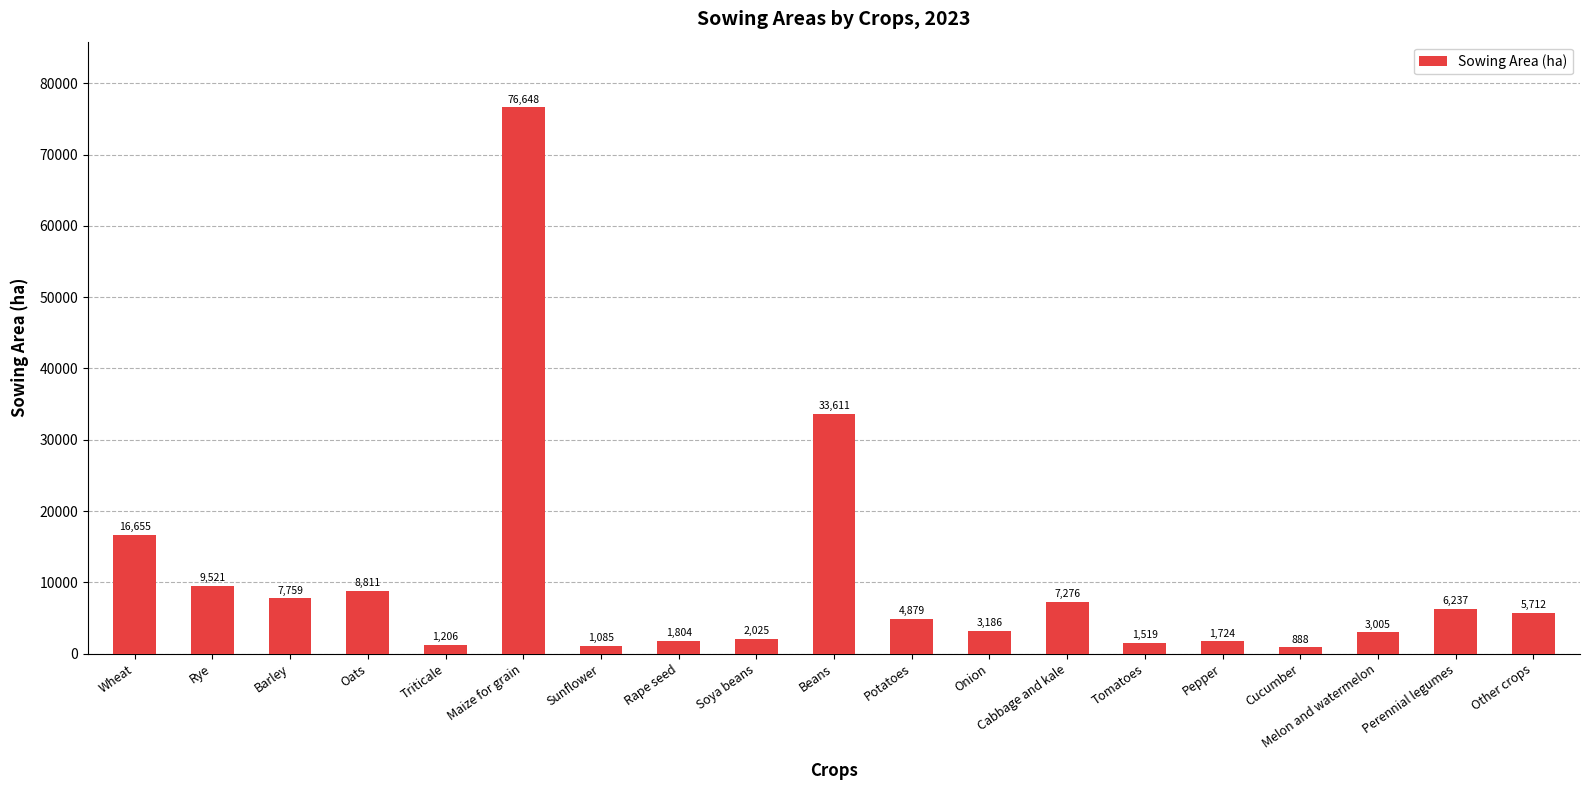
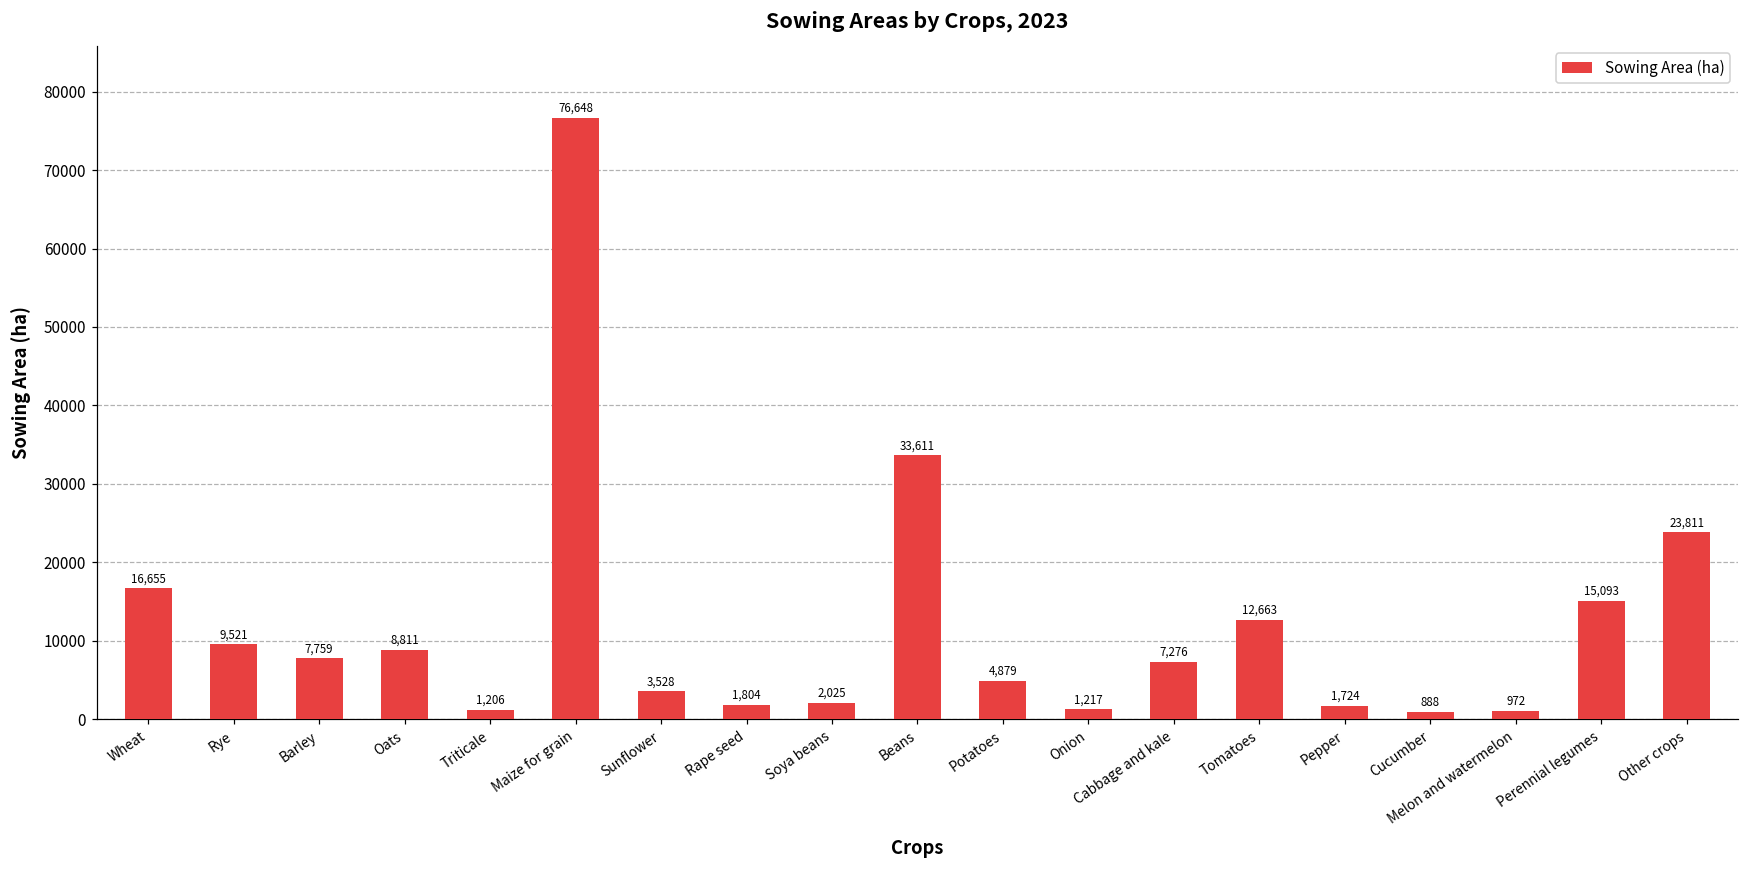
Sunflower: 1,085 -> 3,528
Onion: 3,186 -> 1,217
Tomatoes: 1,519 -> 12,663
Melon and watermelon: 3,005 -> 972
Perennial legumes: 6,237 -> 15,093
Other crops: 5,712 -> 23,811
